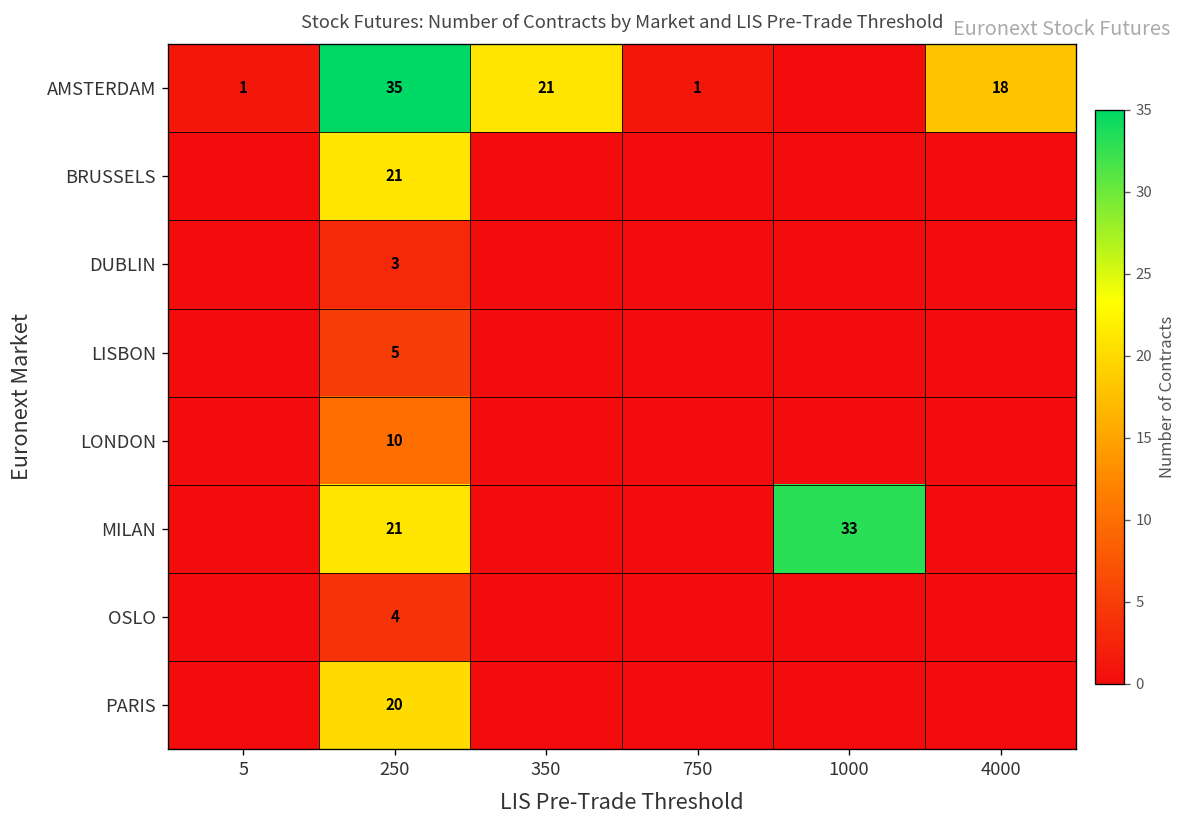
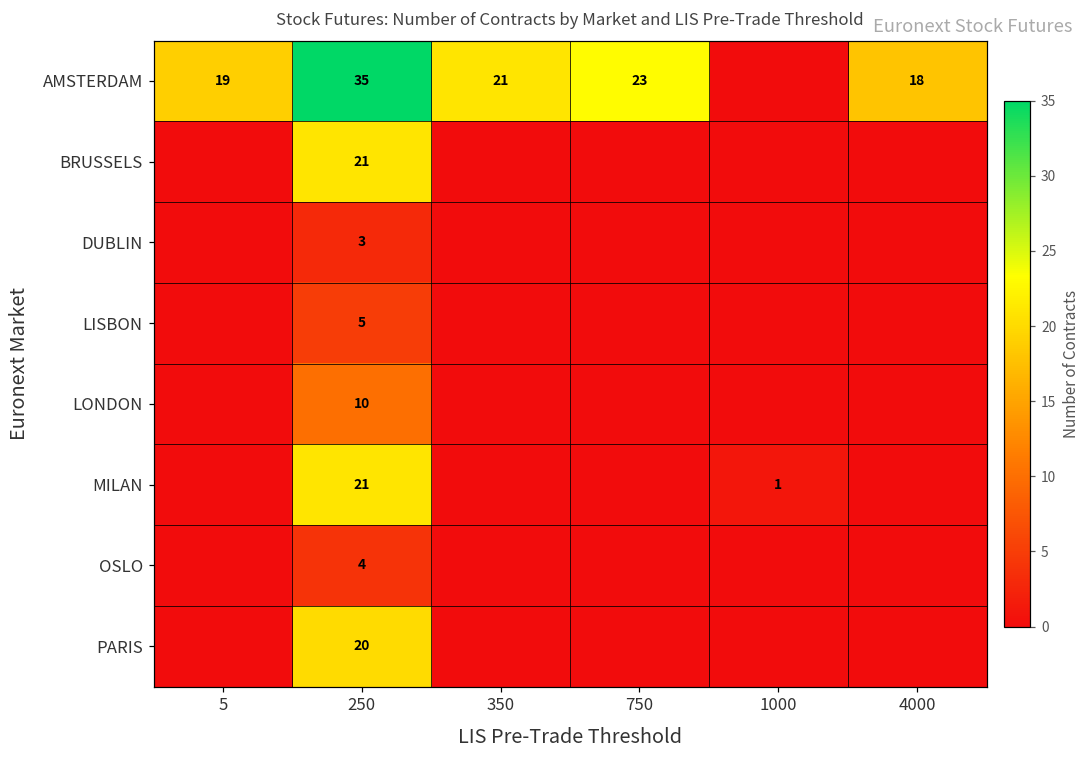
AMSTERDAM, 5: 1 -> 19
AMSTERDAM, 750: 1 -> 23
MILAN, 1000: 33 -> 1
